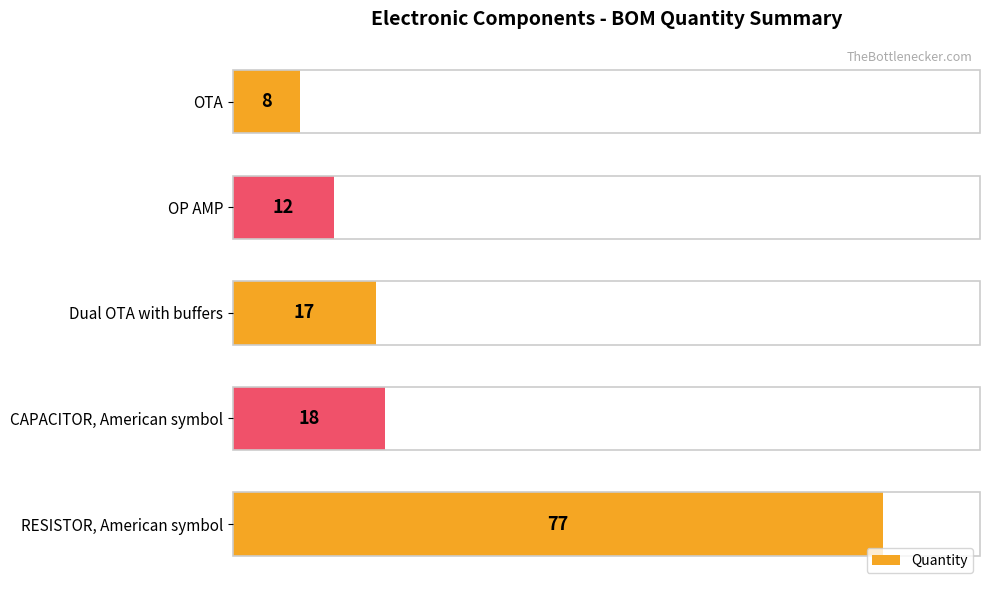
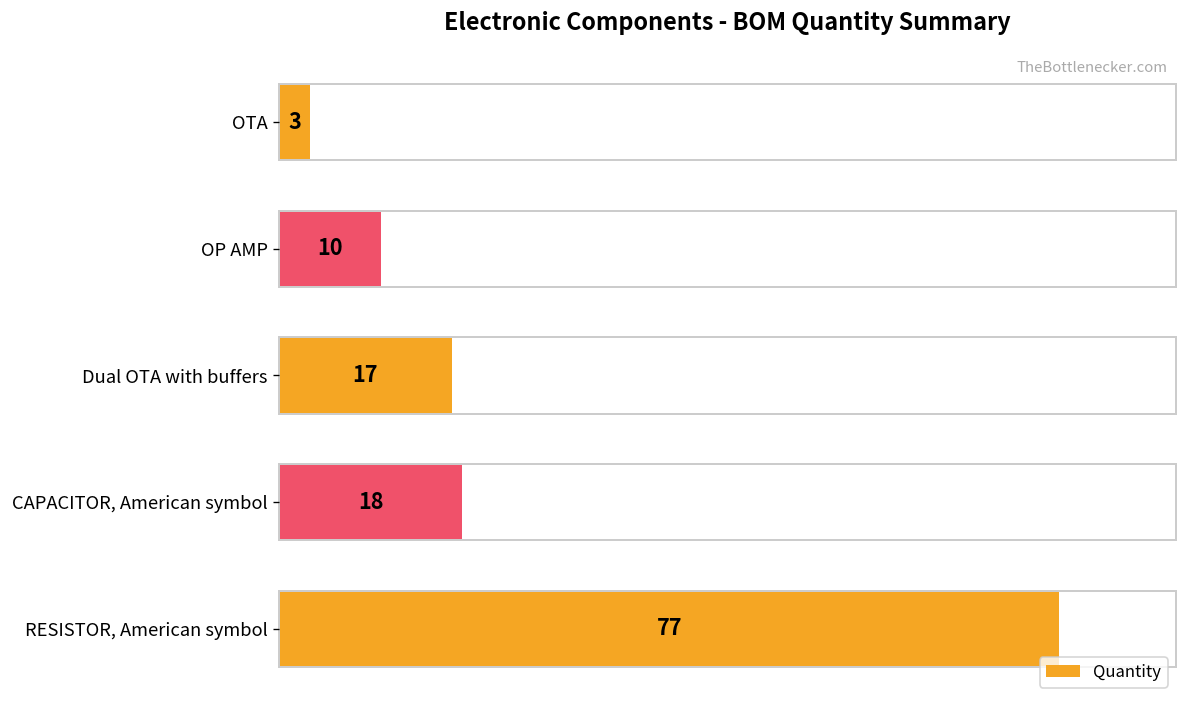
OTA: 8 -> 3
OP AMP: 12 -> 10
